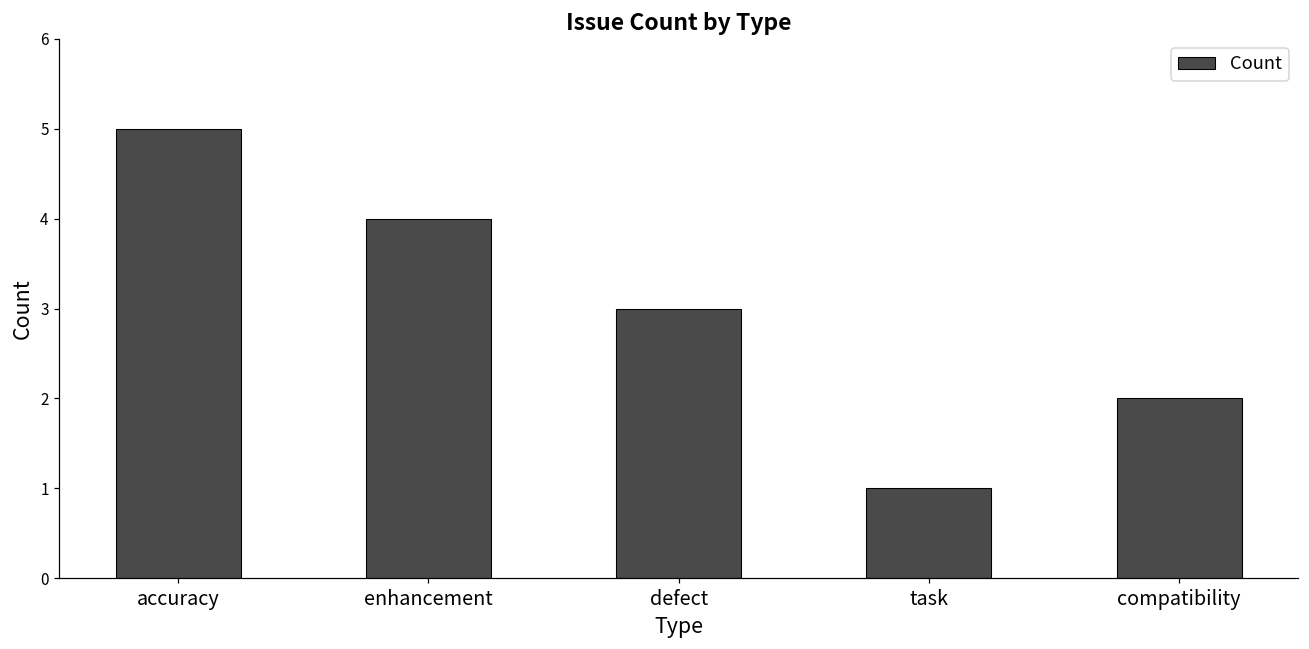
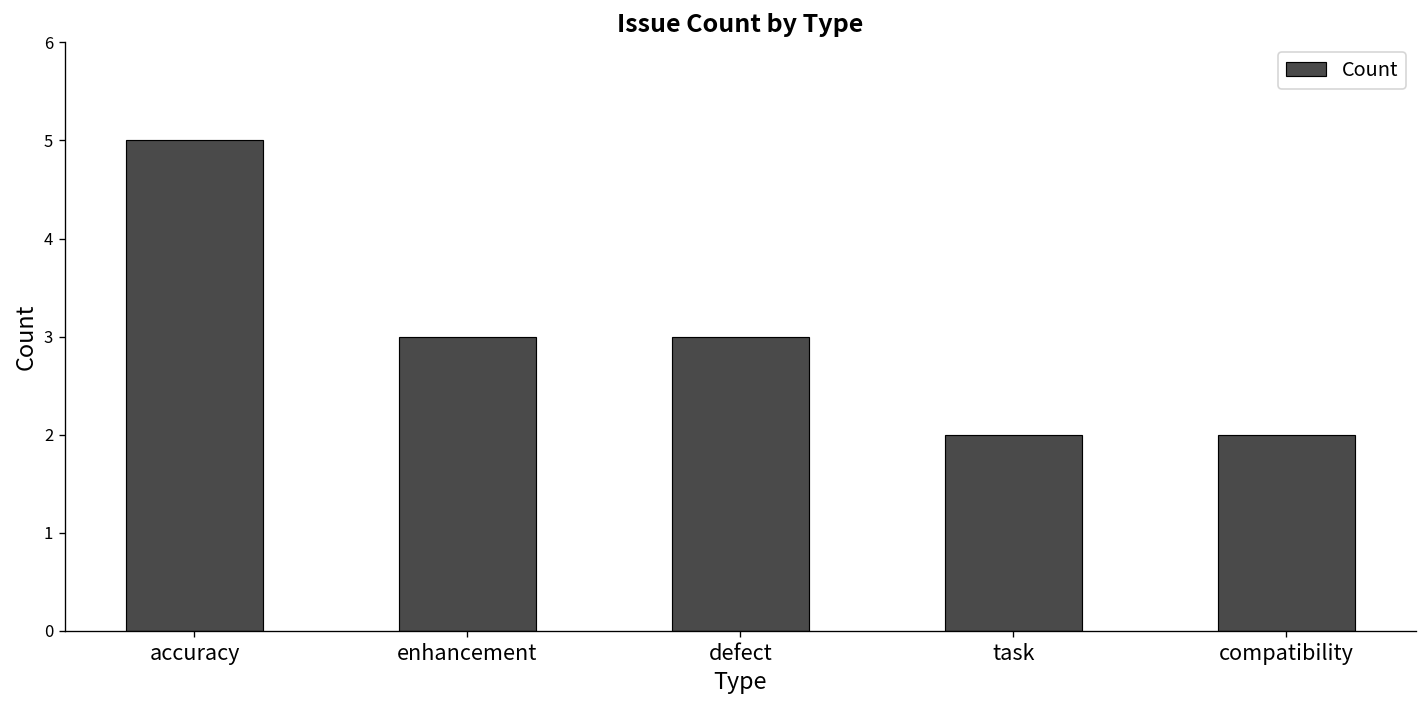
enhancement: 4 -> 3
task: 1 -> 2
